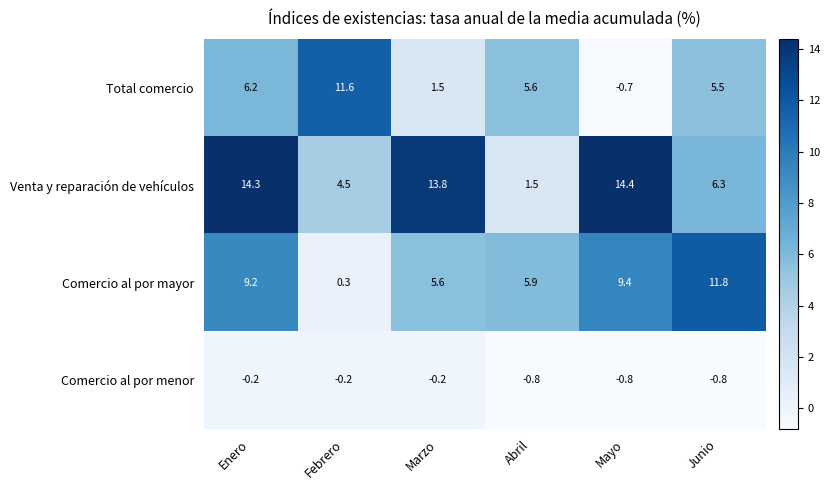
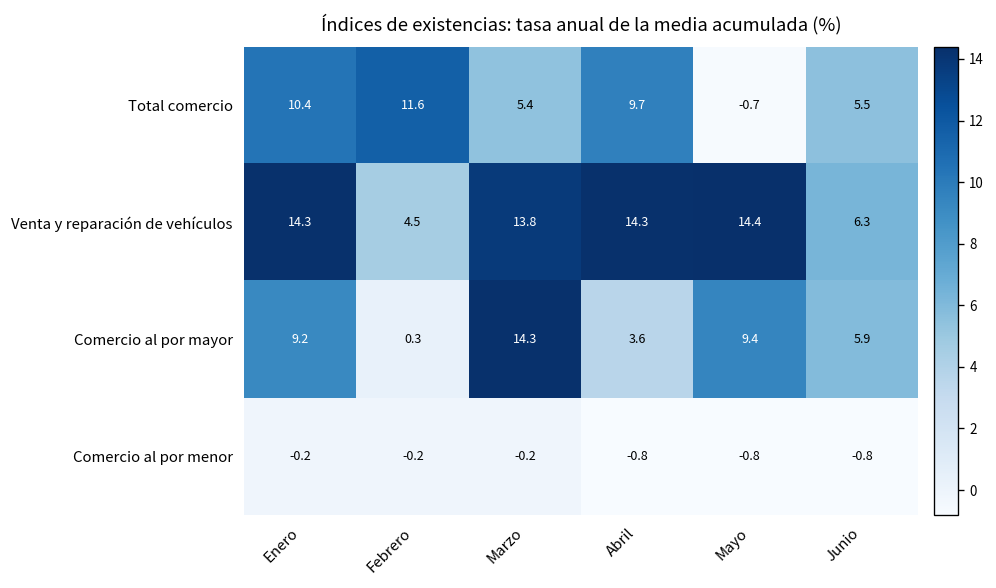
Total comercio, Enero: 6.2 -> 10.4
Total comercio, Marzo: 1.5 -> 5.4
Total comercio, Abril: 5.6 -> 9.7
Venta y reparación de vehículos, Abril: 1.5 -> 14.3
Comercio al por mayor, Marzo: 5.6 -> 14.3
Comercio al por mayor, Abril: 5.9 -> 3.6
Comercio al por mayor, Junio: 11.8 -> 5.9
